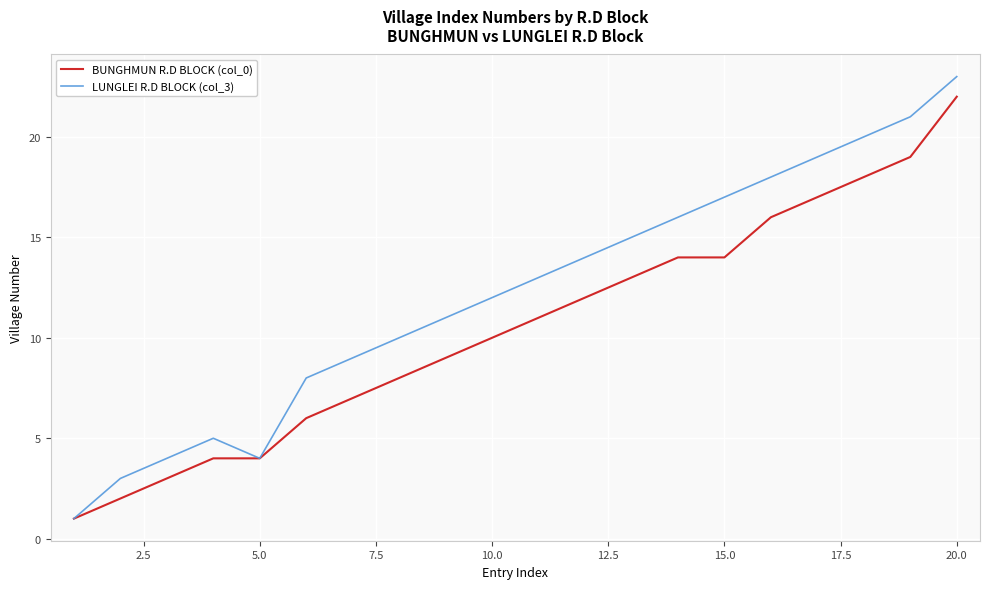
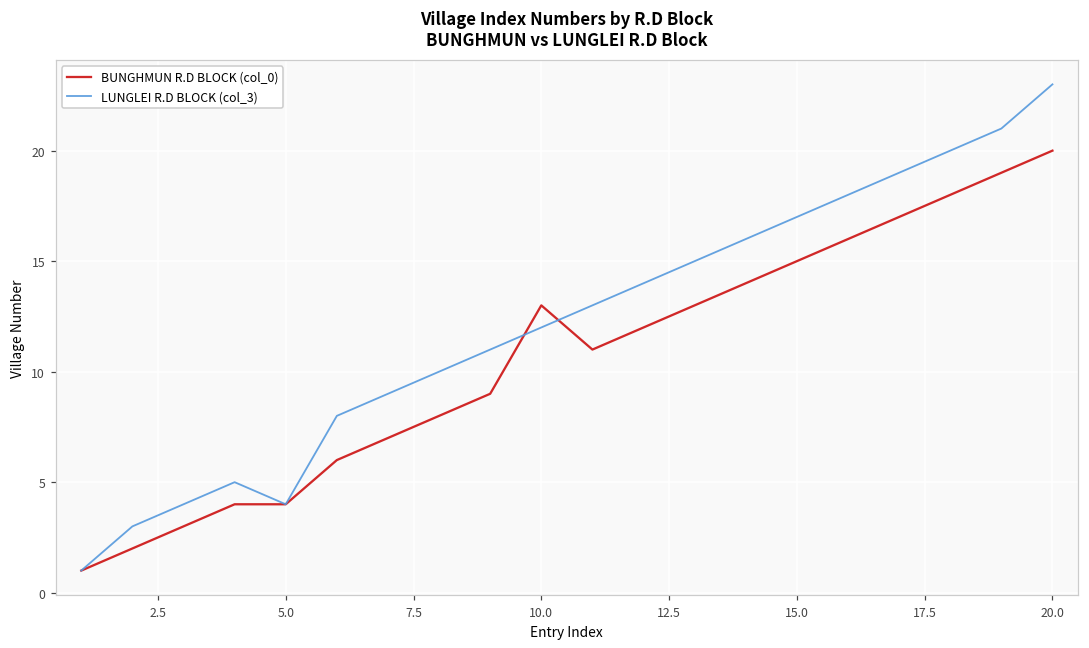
BUNGHMUN R.D BLOCK (col_0), 10.0: 10 -> 13
BUNGHMUN R.D BLOCK (col_0), 15.0: 14 -> 15
BUNGHMUN R.D BLOCK (col_0), 20.0: 22 -> 20
